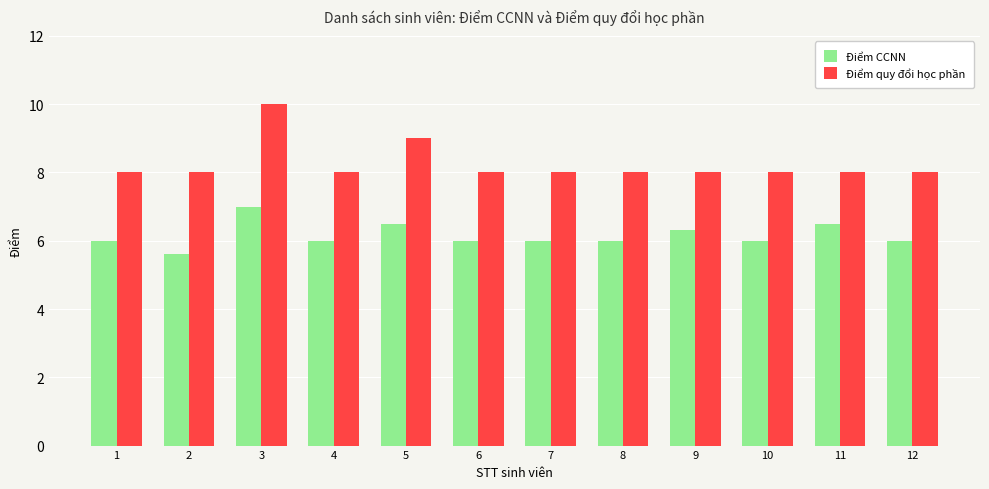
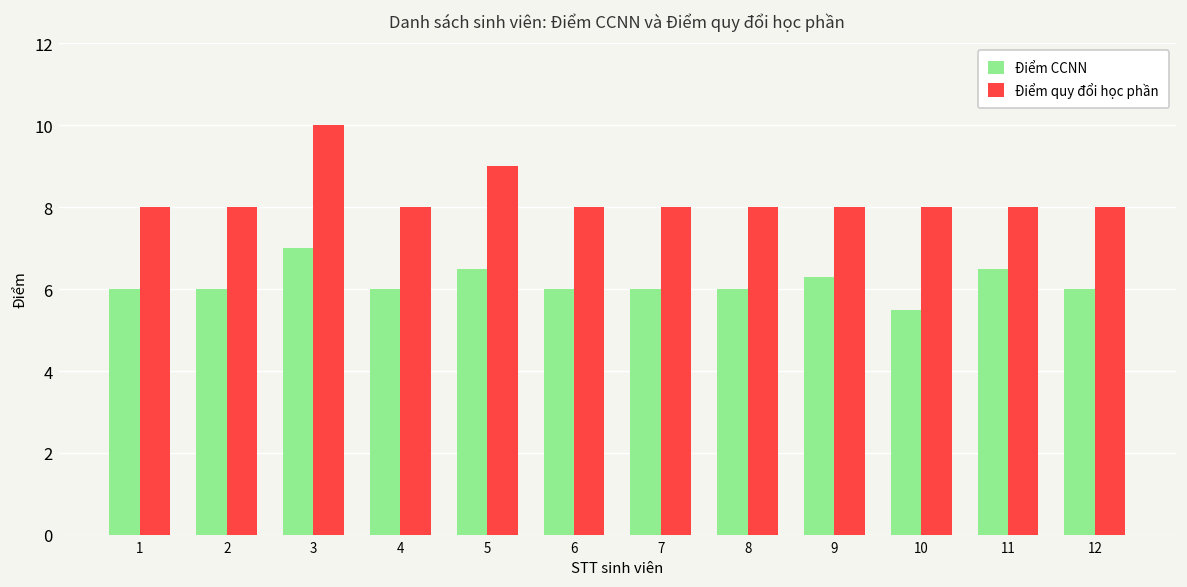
Điểm CCNN, 2: 5.6 -> 6.0
Điểm CCNN, 10: 6.0 -> 5.5
